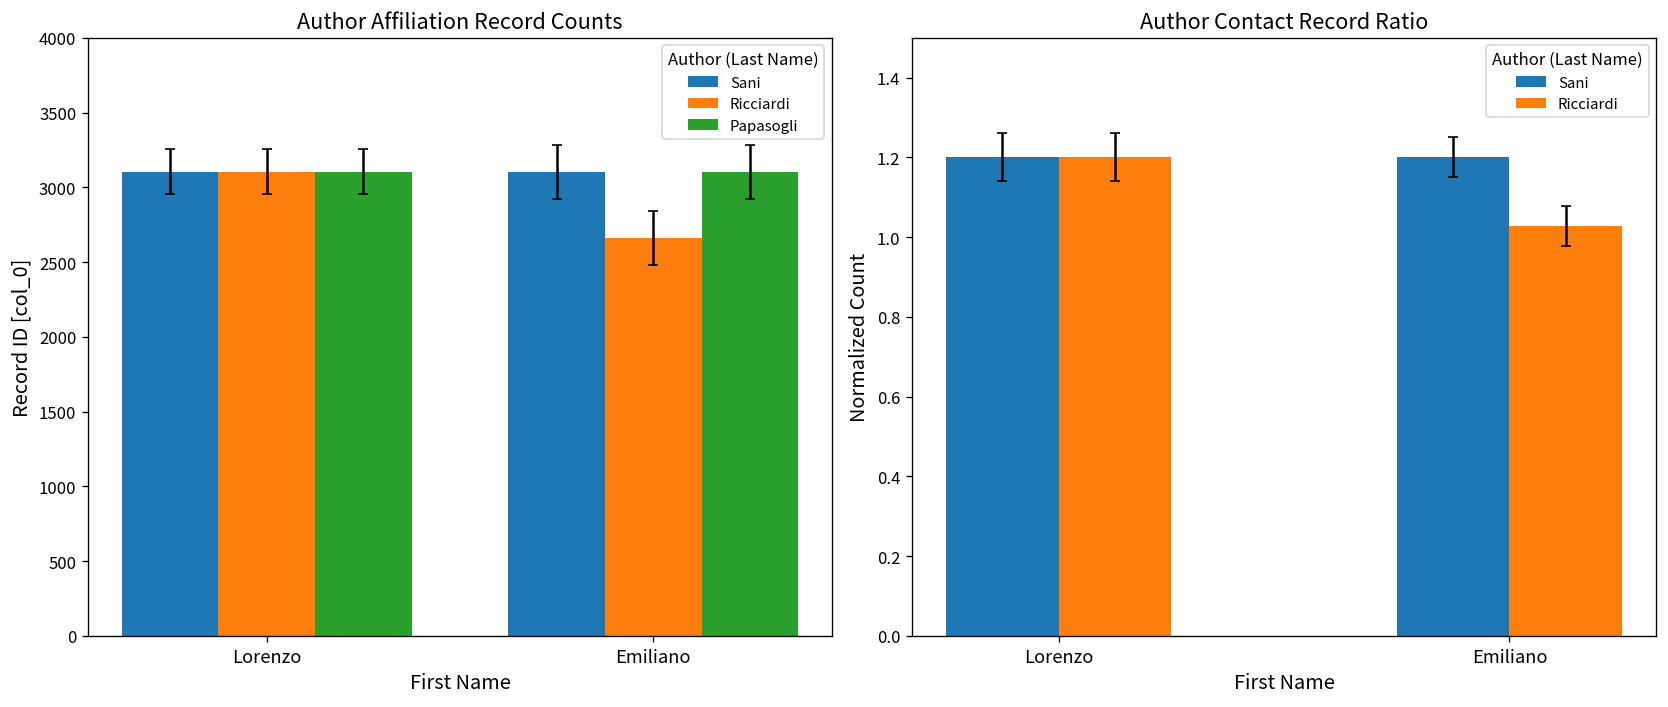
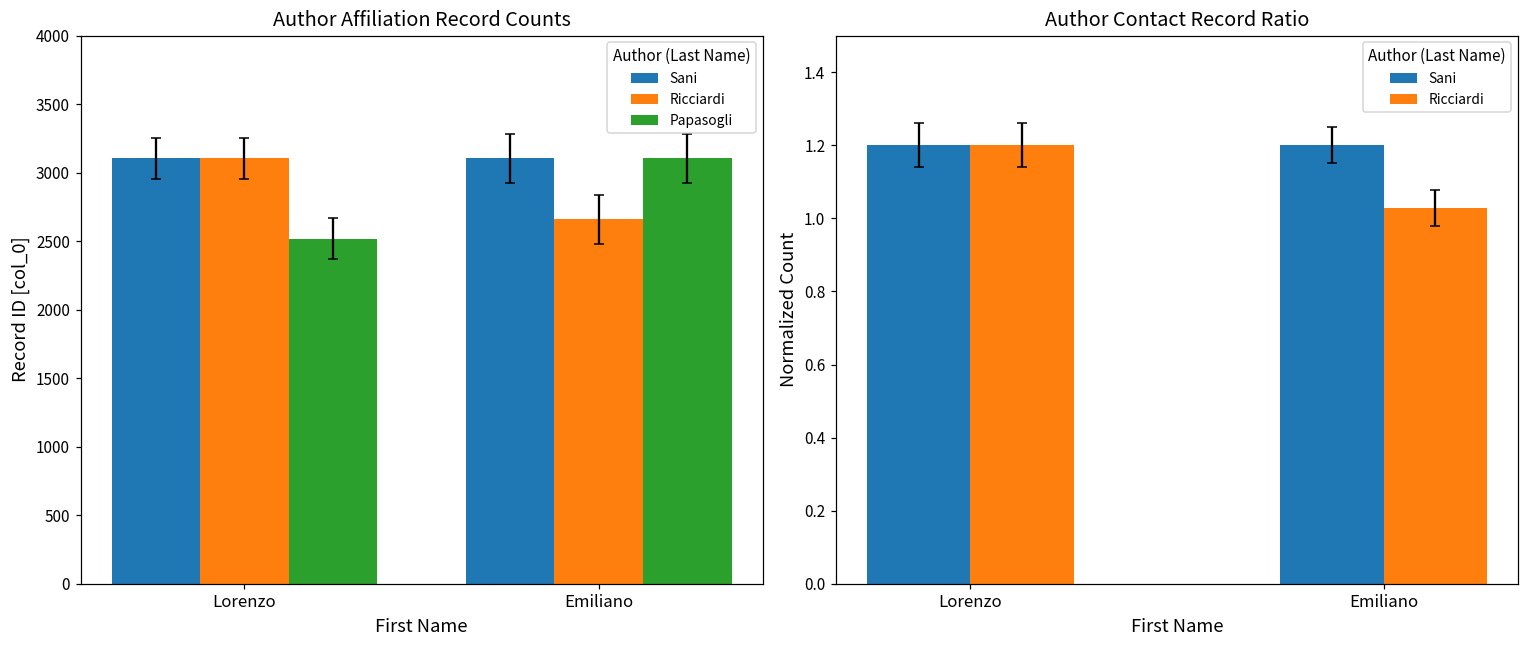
Author Affiliation Record Counts, Papasogli, Lorenzo: 3100 -> 2520
